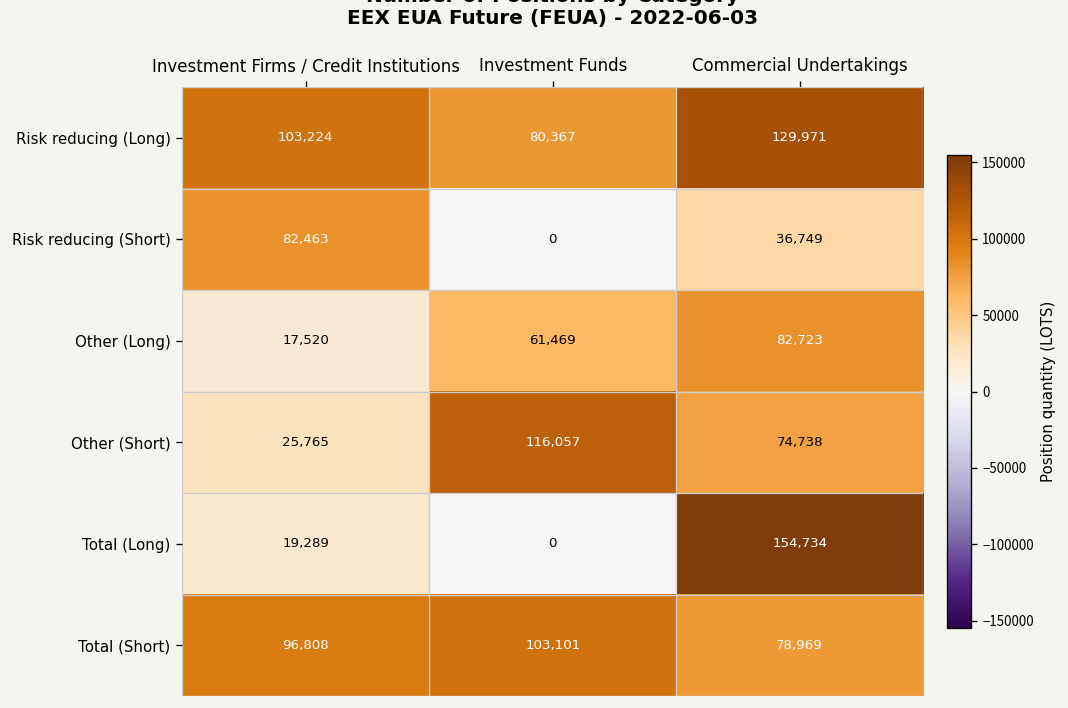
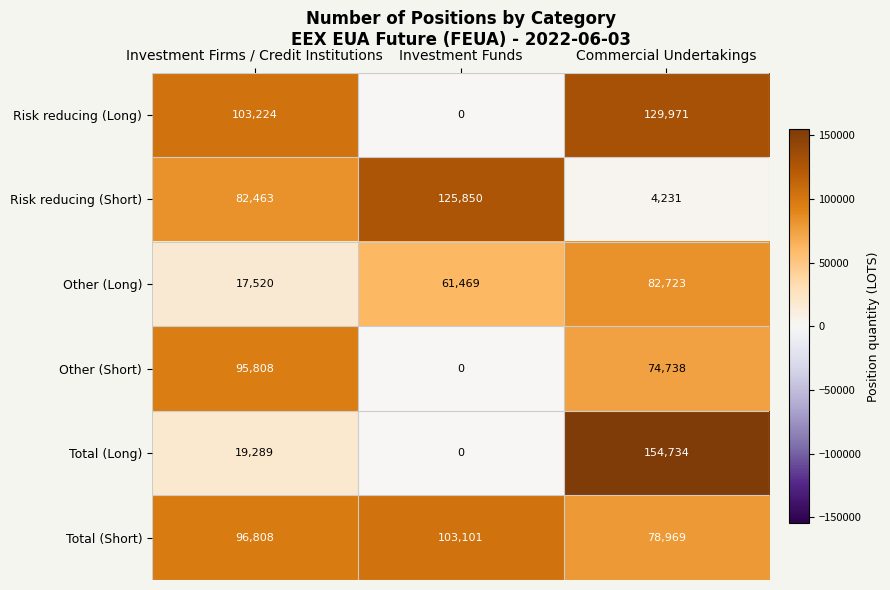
Risk reducing (Long), Investment Funds: 80,367 -> 0
Risk reducing (Short), Investment Funds: 0 -> 125,850
Risk reducing (Short), Commercial Undertakings: 36,749 -> 4,231
Other (Short), Investment Firms / Credit Institutions: 25,765 -> 95,808
Other (Short), Investment Funds: 116,057 -> 0
